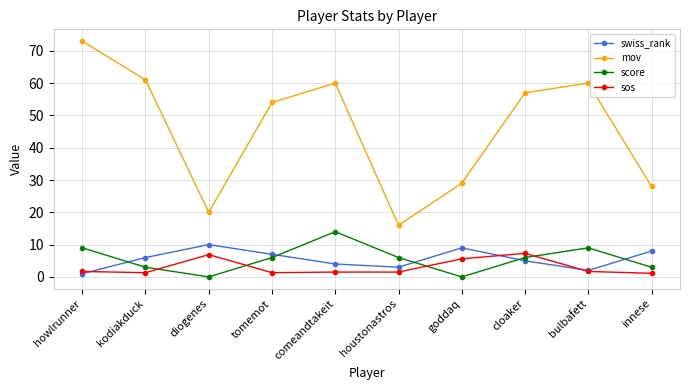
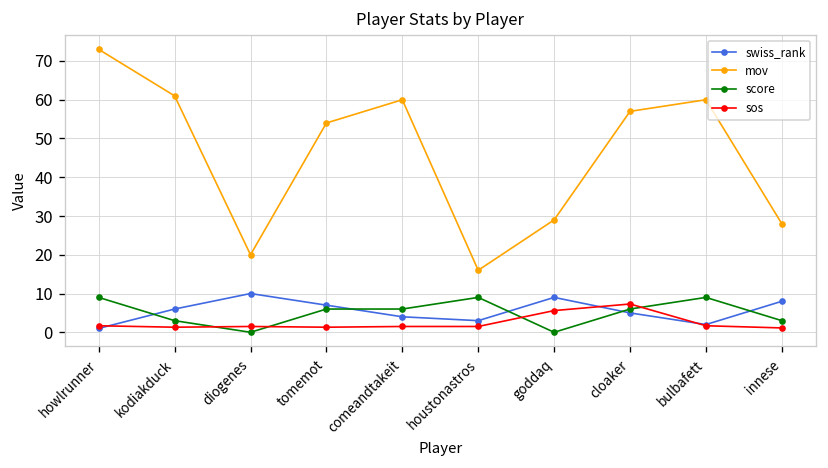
sos, diogenes: 7 -> 2
score, comeandtakeit: 14 -> 6
score, houstonastros: 6 -> 9
